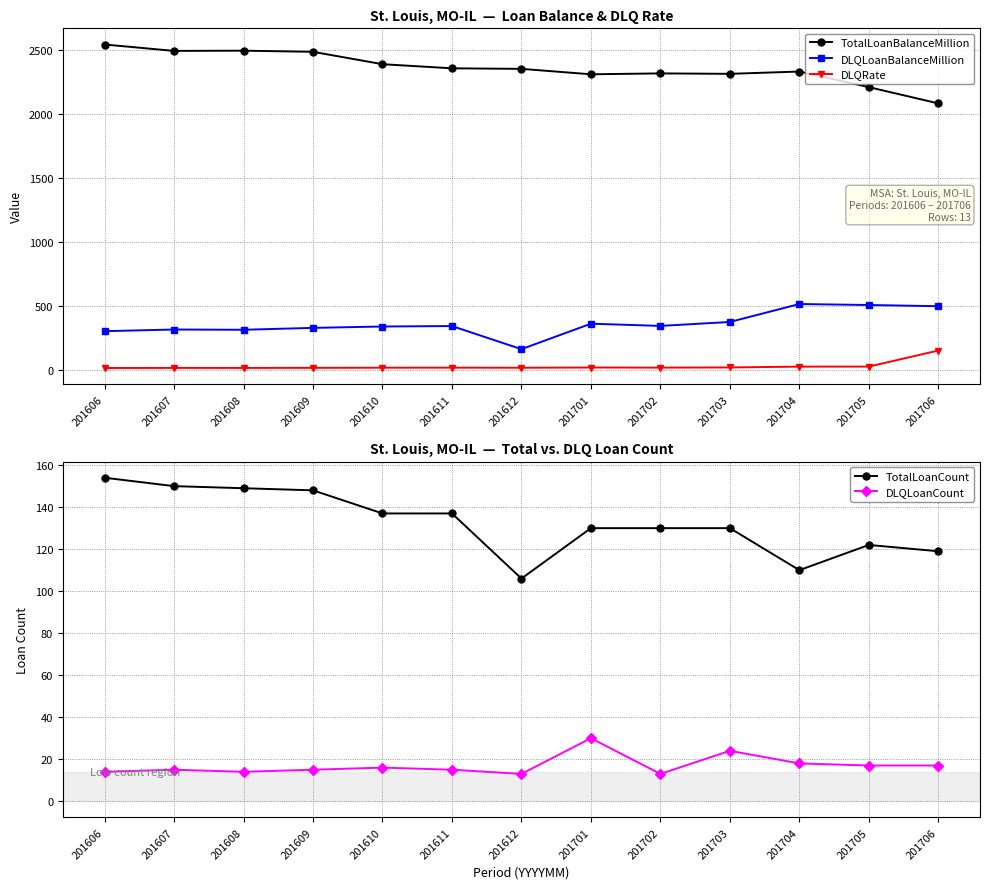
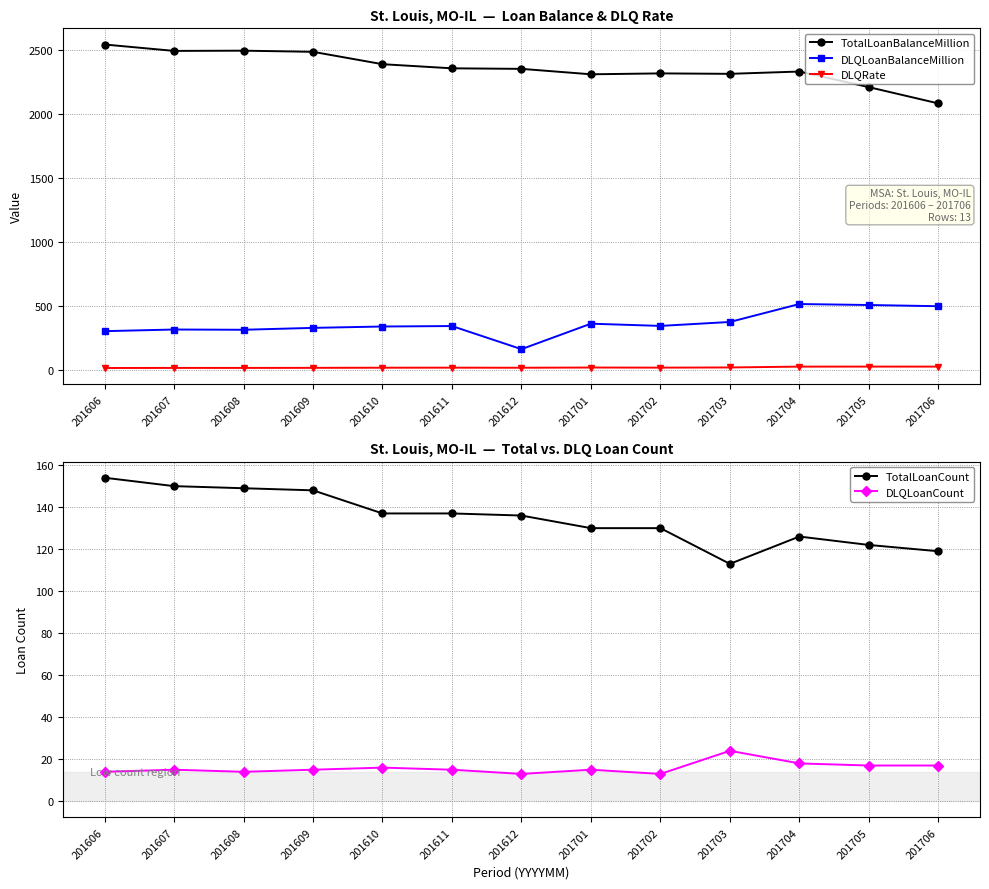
St. Louis, MO-IL — Loan Balance & DLQ Rate, DLQRate, 201706: 150 -> 20
St. Louis, MO-IL — Total vs. DLQ Loan Count, TotalLoanCount, 201612: 106 -> 136
St. Louis, MO-IL — Total vs. DLQ Loan Count, DLQLoanCount, 201701: 30 -> 15
St. Louis, MO-IL — Total vs. DLQ Loan Count, TotalLoanCount, 201703: 130 -> 113
St. Louis, MO-IL — Total vs. DLQ Loan Count, TotalLoanCount, 201704: 110 -> 126
